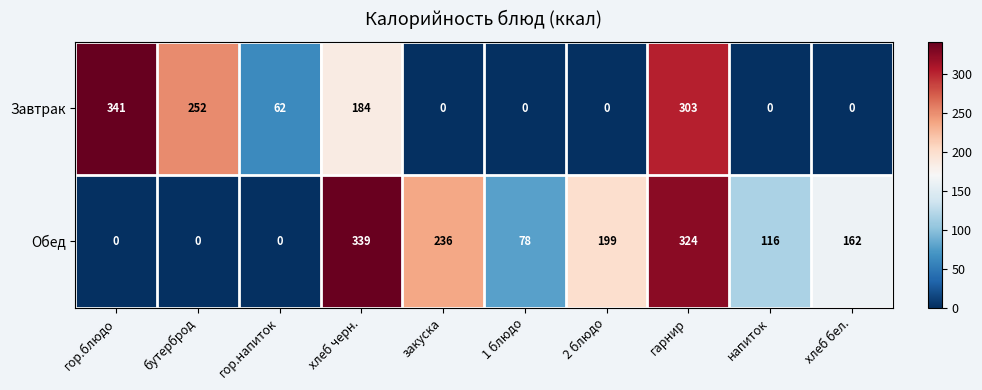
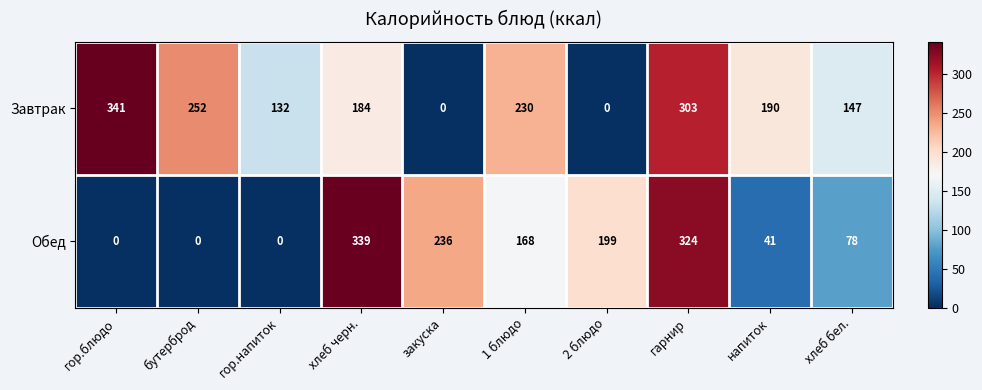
Завтрак, гор.напиток: 62 -> 132
Завтрак, 1 блюдо: 0 -> 230
Завтрак, напиток: 0 -> 190
Завтрак, хлеб бел.: 0 -> 147
Обед, 1 блюдо: 78 -> 168
Обед, напиток: 116 -> 41
Обед, хлеб бел.: 162 -> 78
